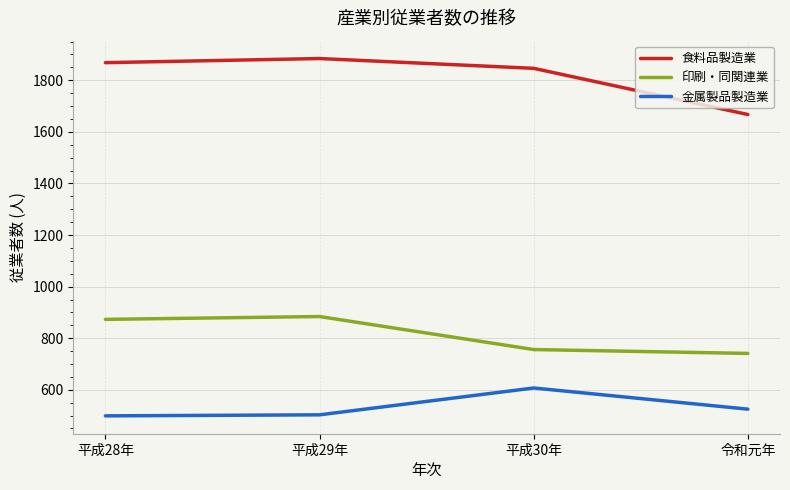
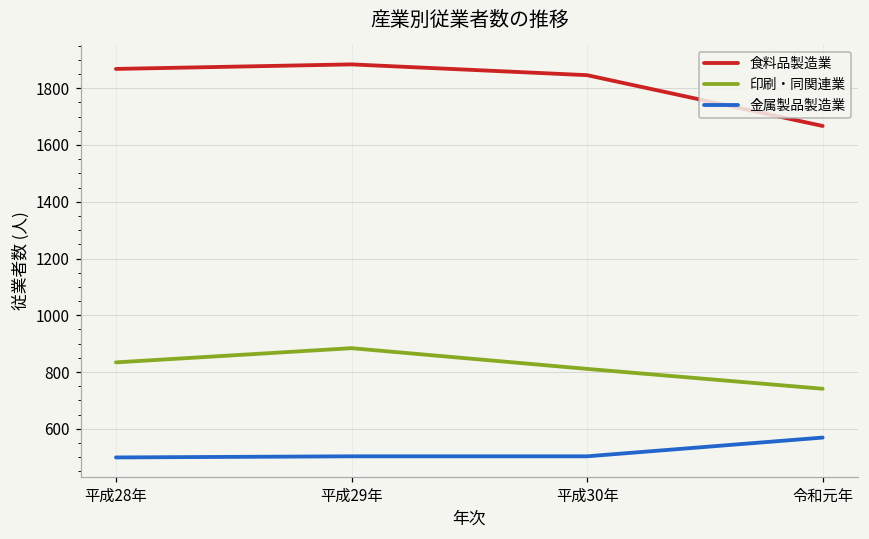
印刷・同関連業, 平成28年: 870 -> 830
印刷・同関連業, 平成30年: 760 -> 810
金属製品製造業, 平成30年: 610 -> 500
金属製品製造業, 令和元年: 530 -> 570
